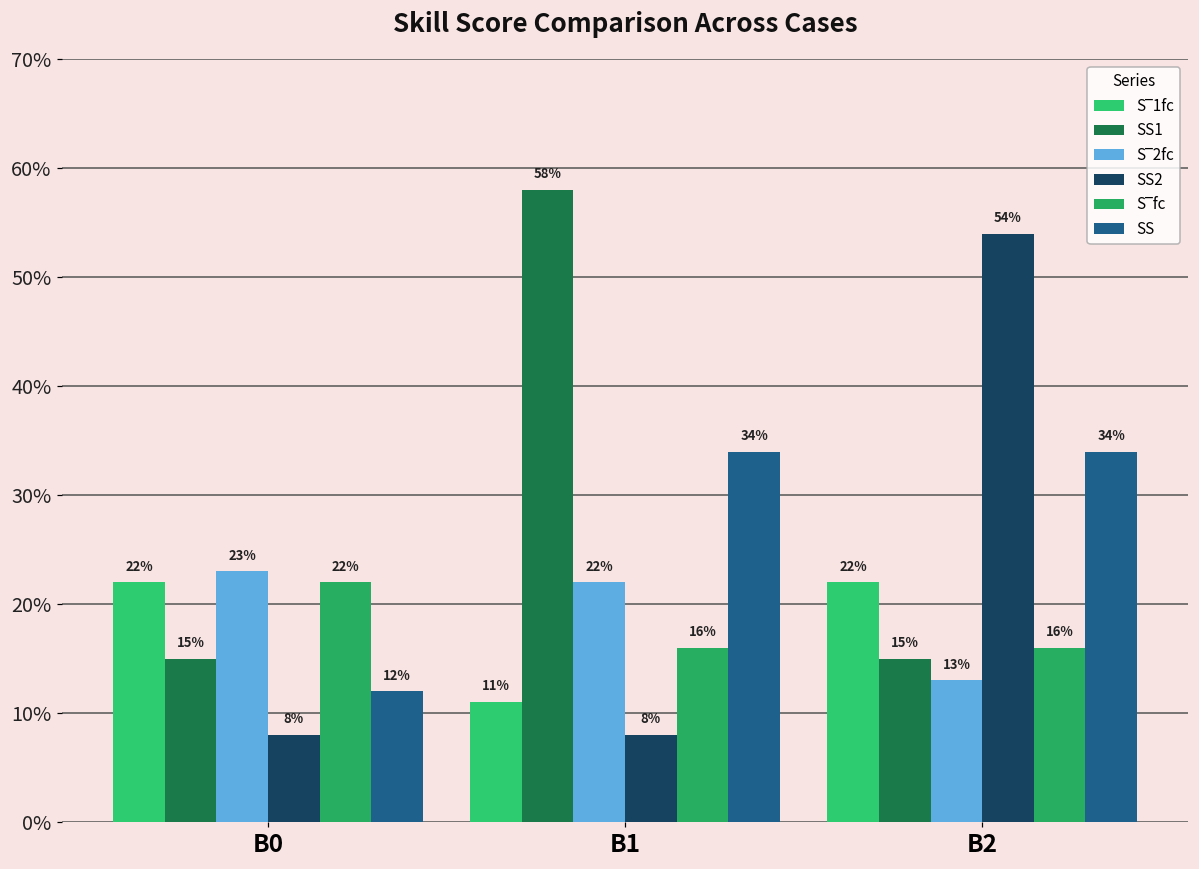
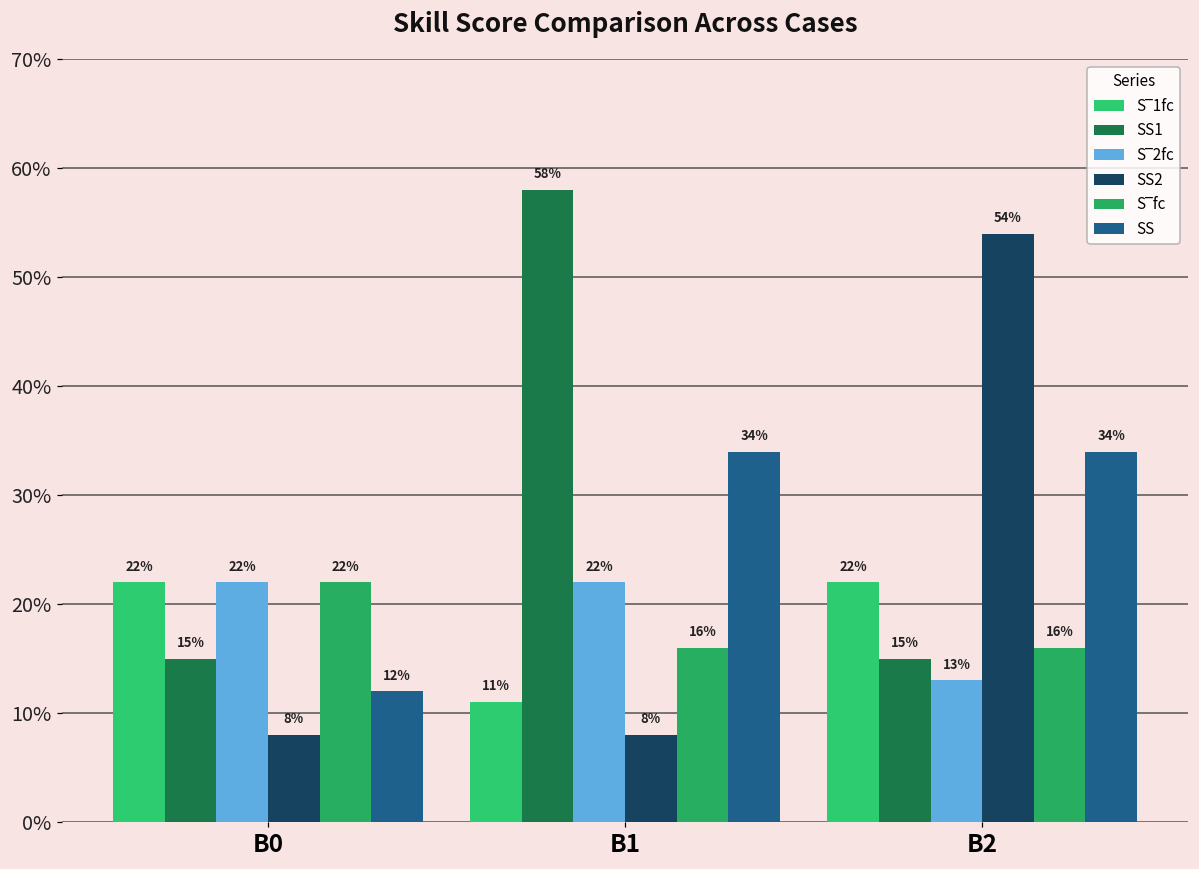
S‾2fc, B0: 23% -> 22%
